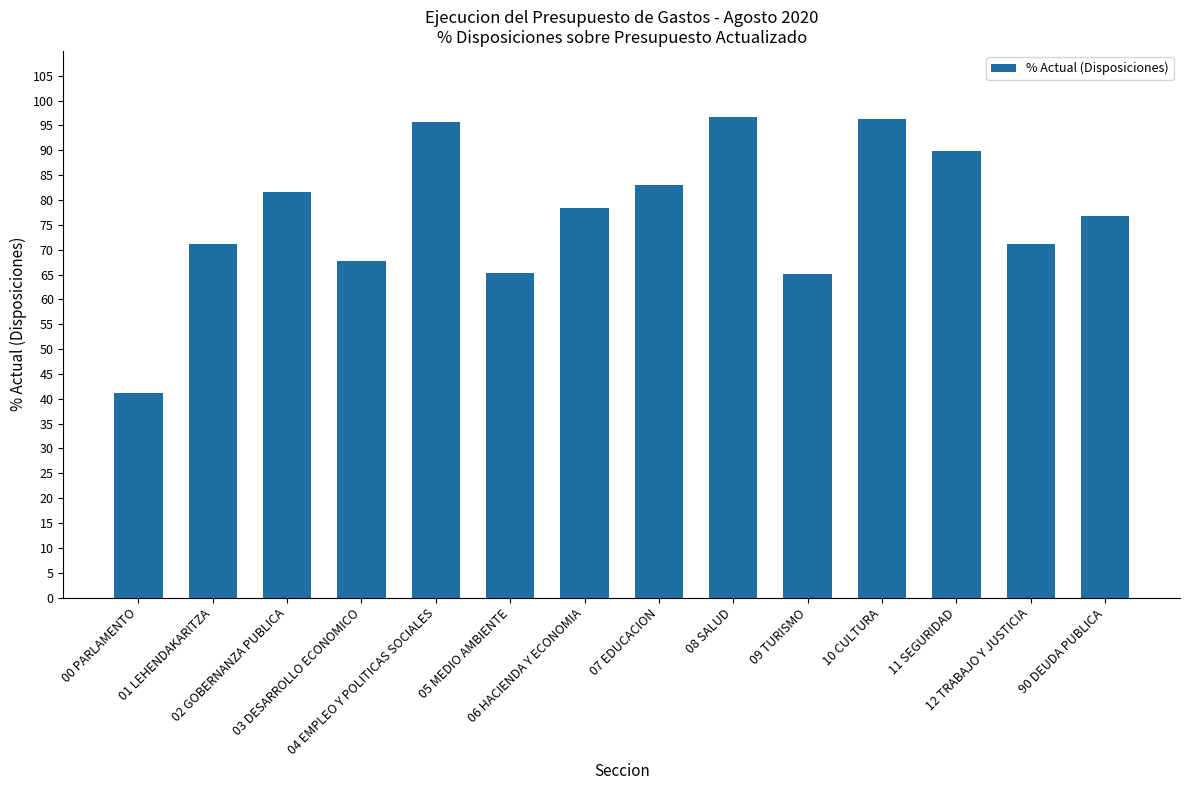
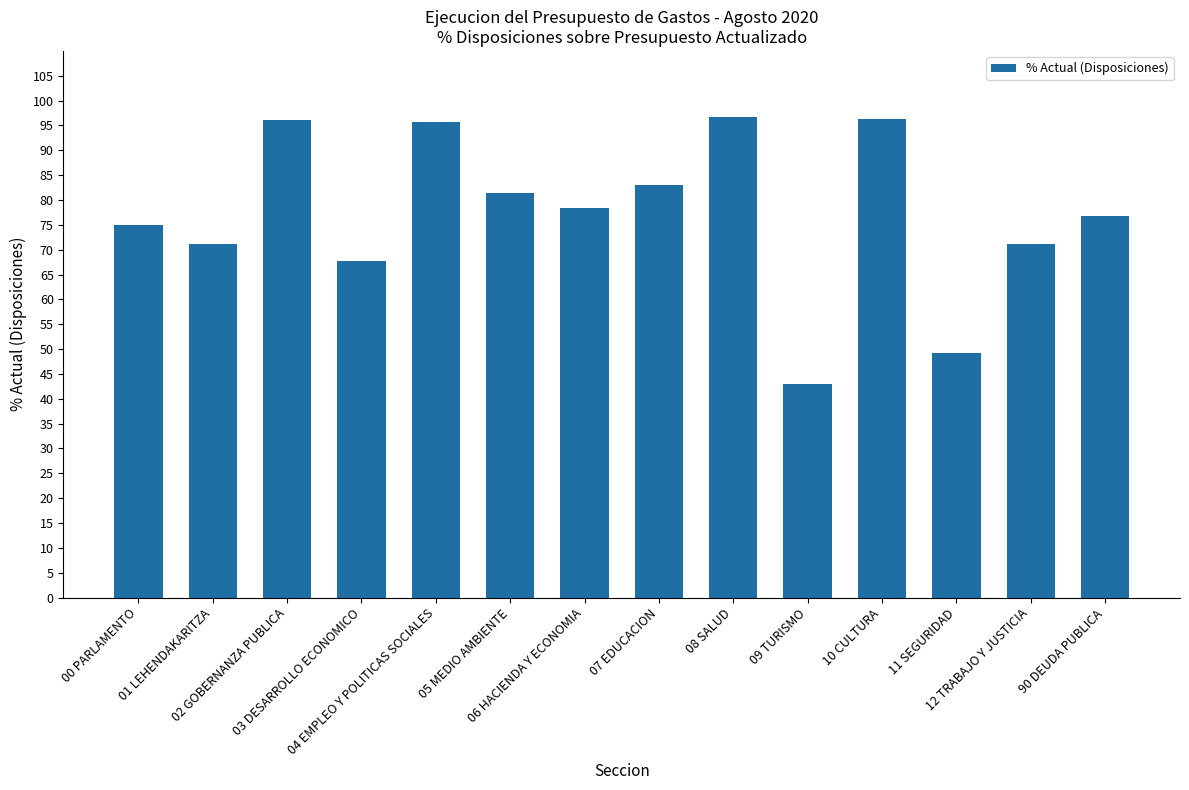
00 PARLAMENTO: 41 -> 75
02 GOBERNANZA PUBLICA: 82 -> 96
05 MEDIO AMBIENTE: 65 -> 81
09 TURISMO: 65 -> 43
11 SEGURIDAD: 90 -> 49
